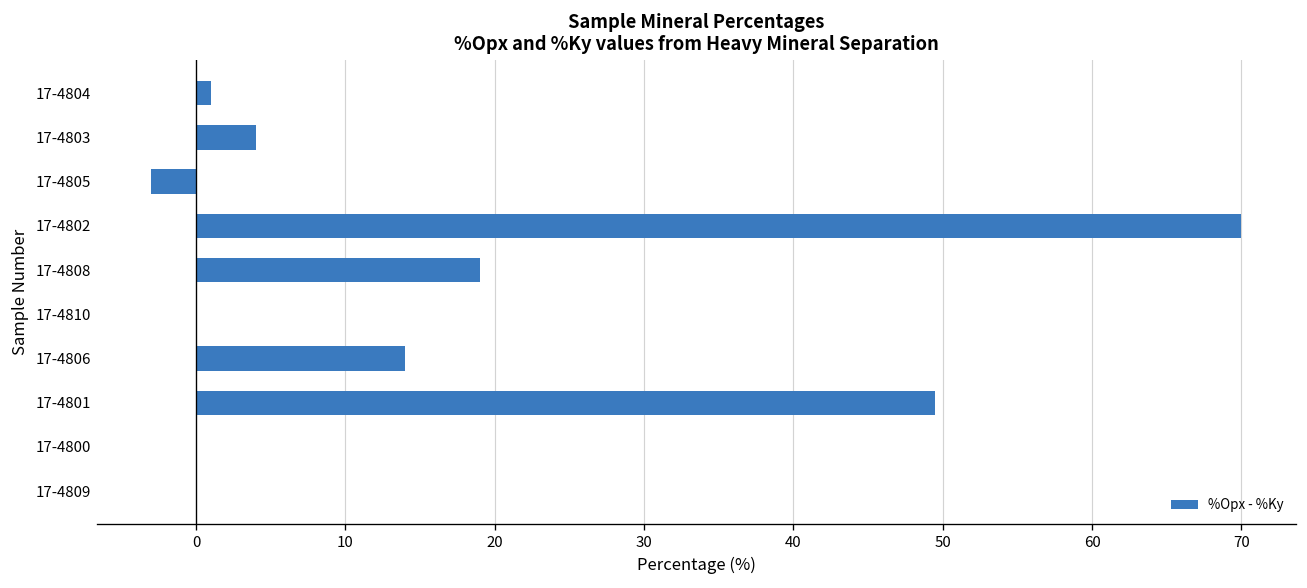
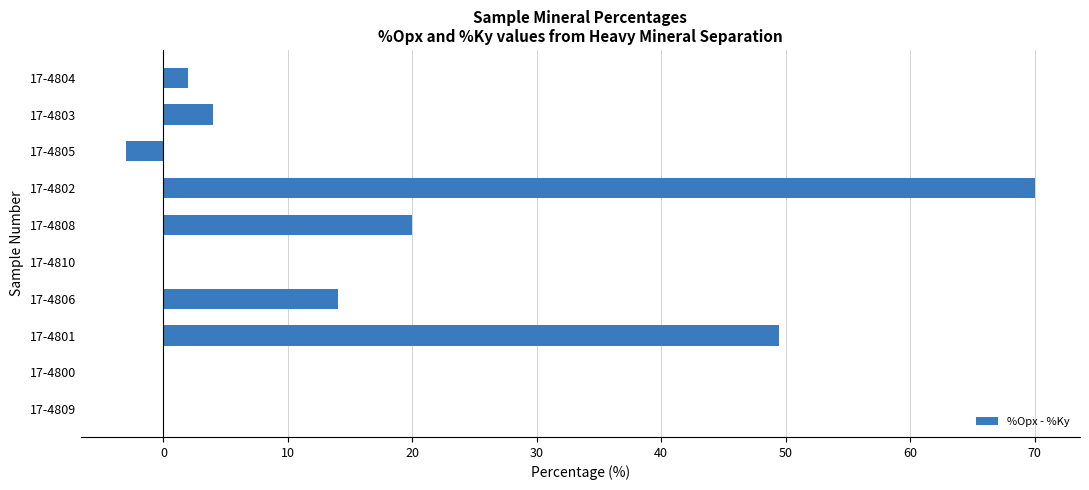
17-4804: 1 -> 2
17-4808: 19 -> 20
